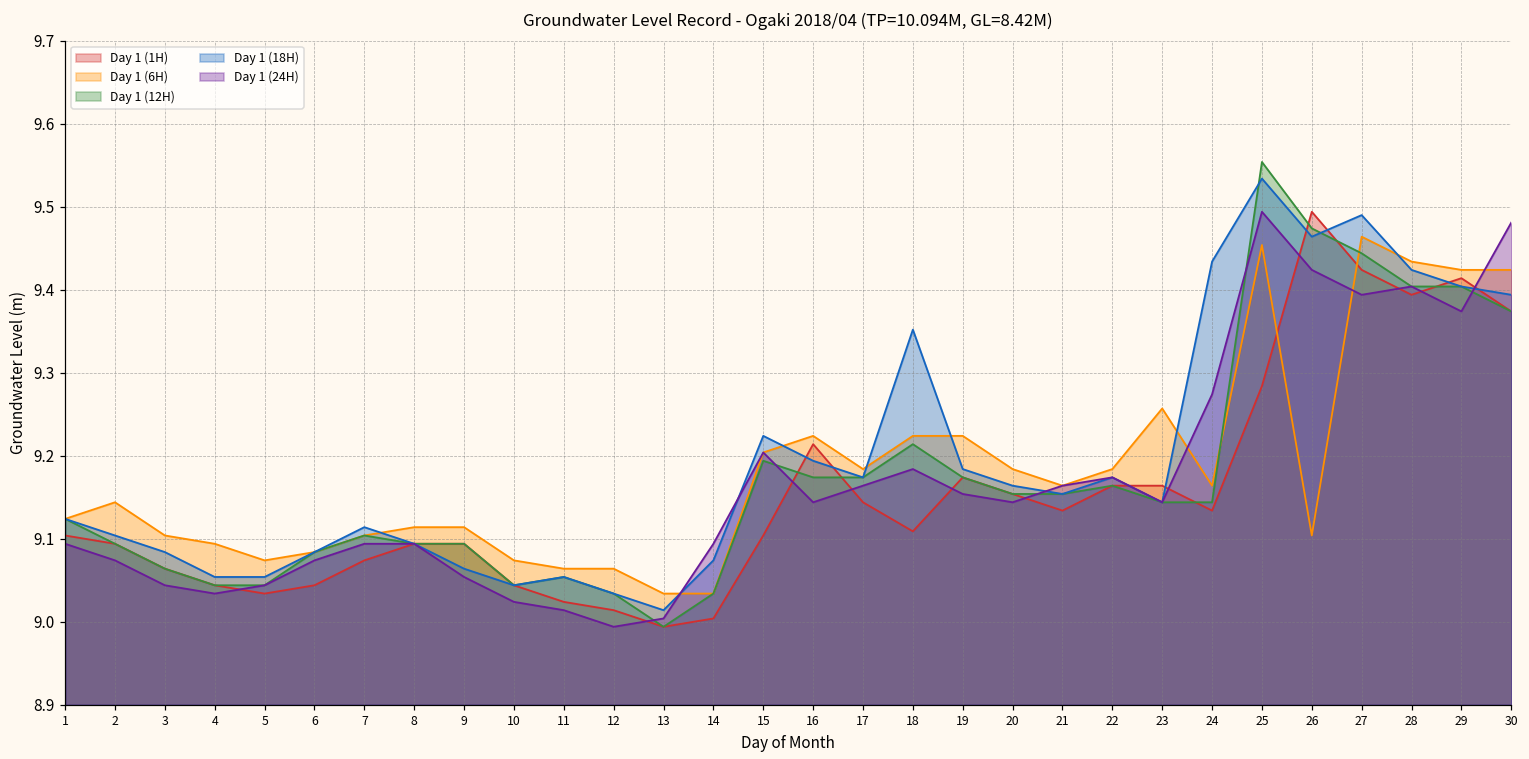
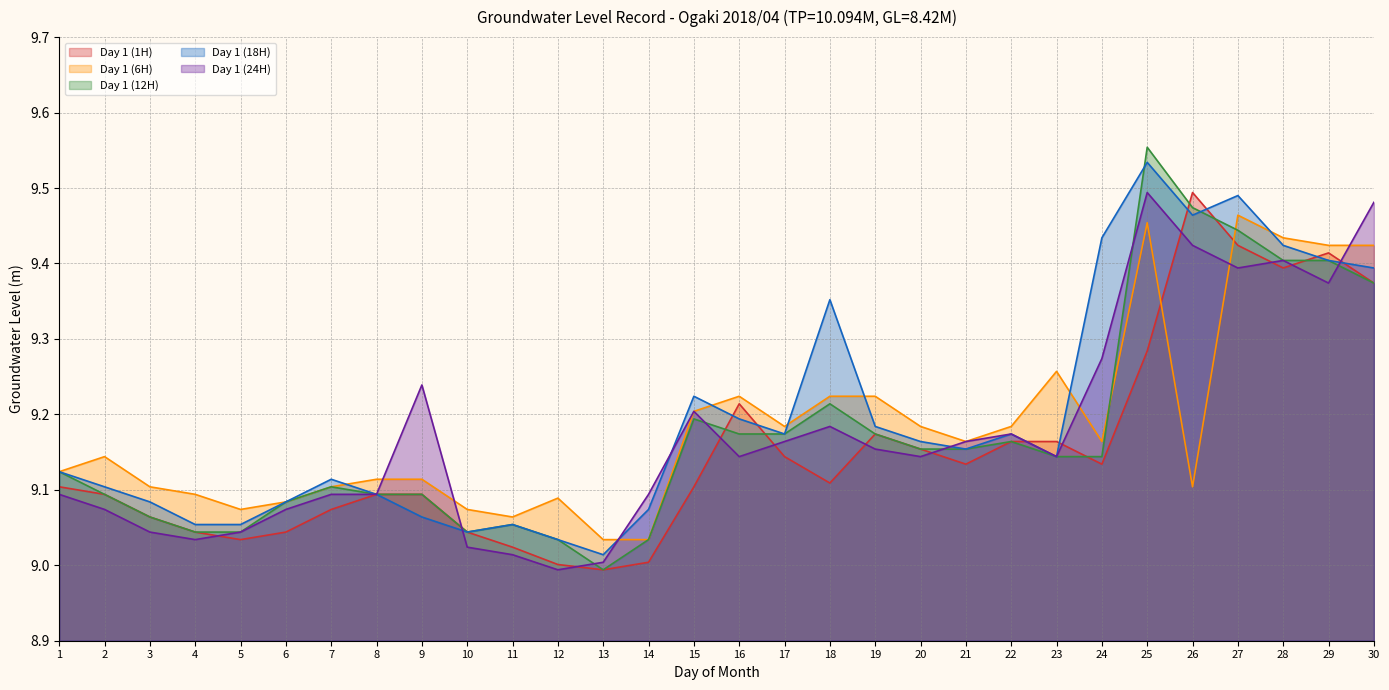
Day 1 (24H), 9: 9.05 -> 9.24
Day 1 (1H), 12: 9.01 -> 9.00
Day 1 (6H), 12: 9.06 -> 9.09
